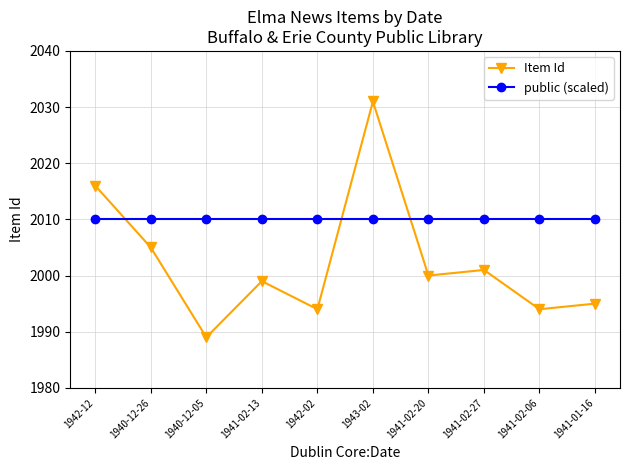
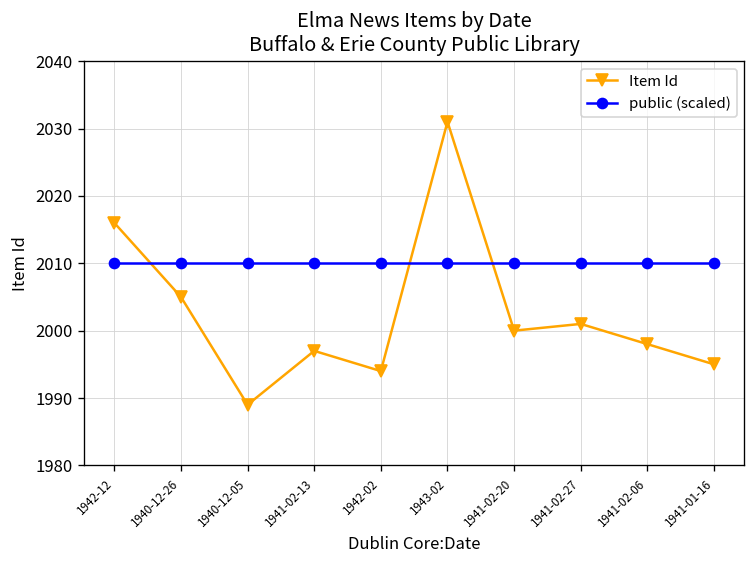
Item Id, 1941-02-13: 1999 -> 1997
Item Id, 1941-02-06: 1994 -> 1998
